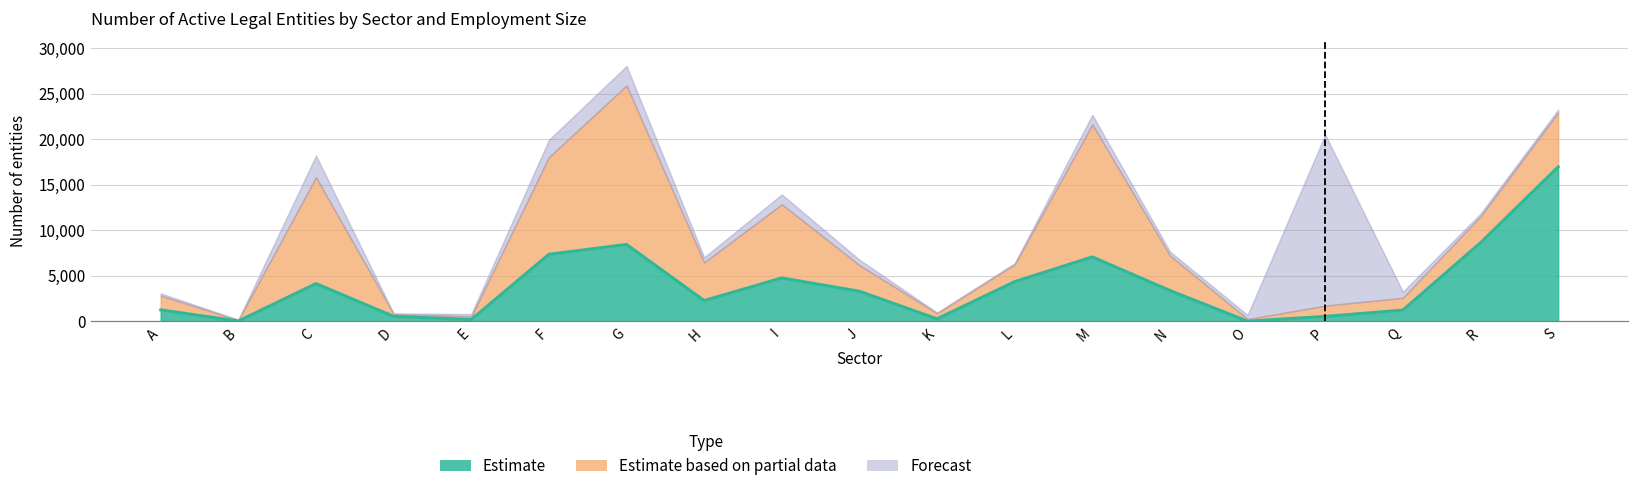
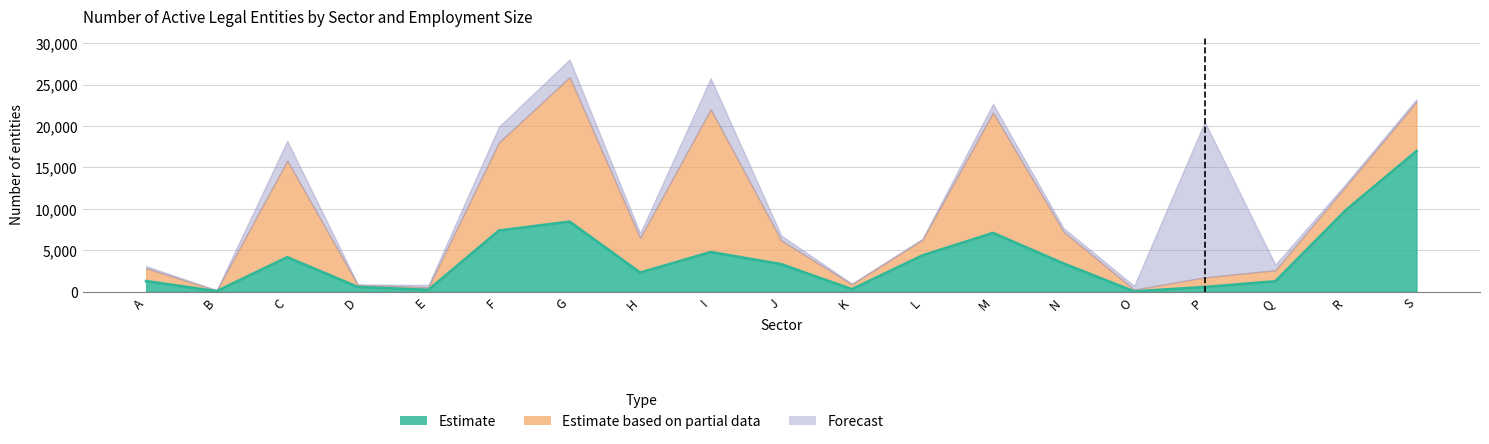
Estimate based on partial data, I: 8,000 -> 17,000
Forecast, I: 1,000 -> 4,000
Estimate, R: 9,000 -> 10,000
